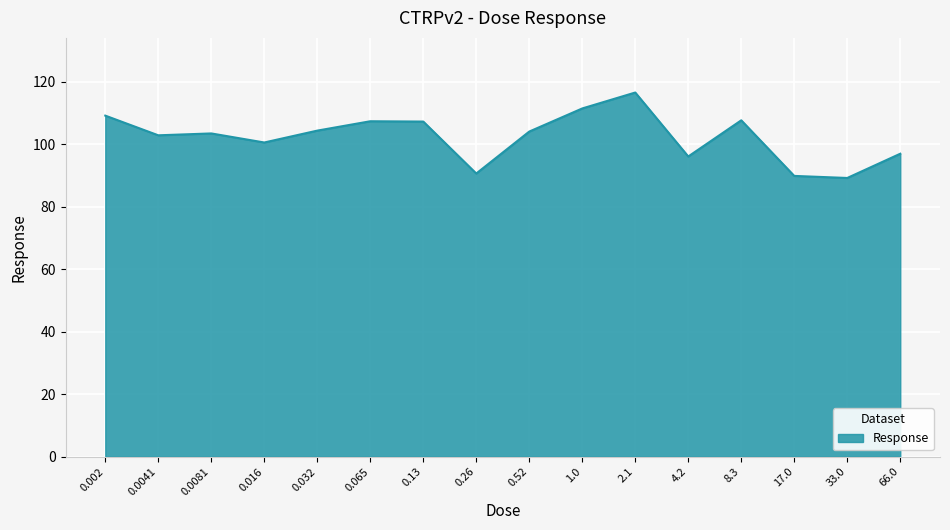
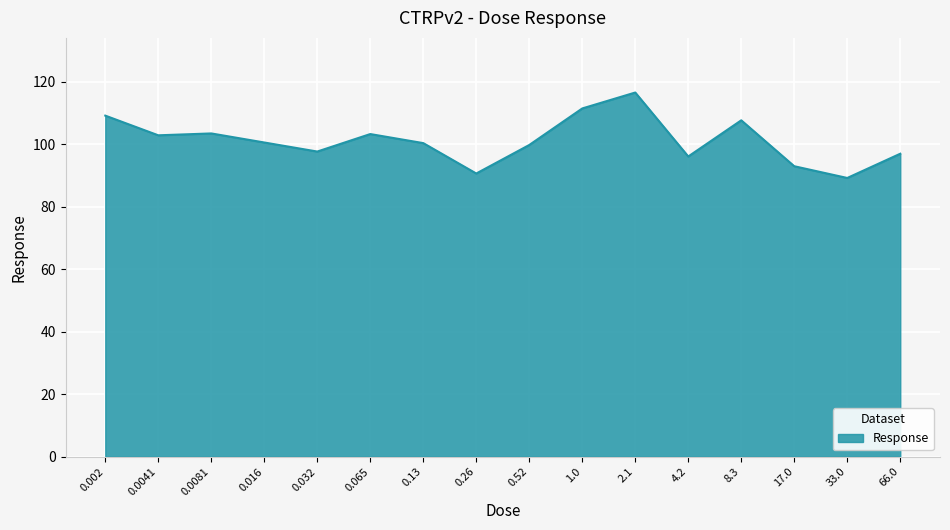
0.032: 104 -> 98
0.065: 107 -> 103
0.13: 107 -> 100
0.52: 104 -> 100
17.0: 90 -> 93
